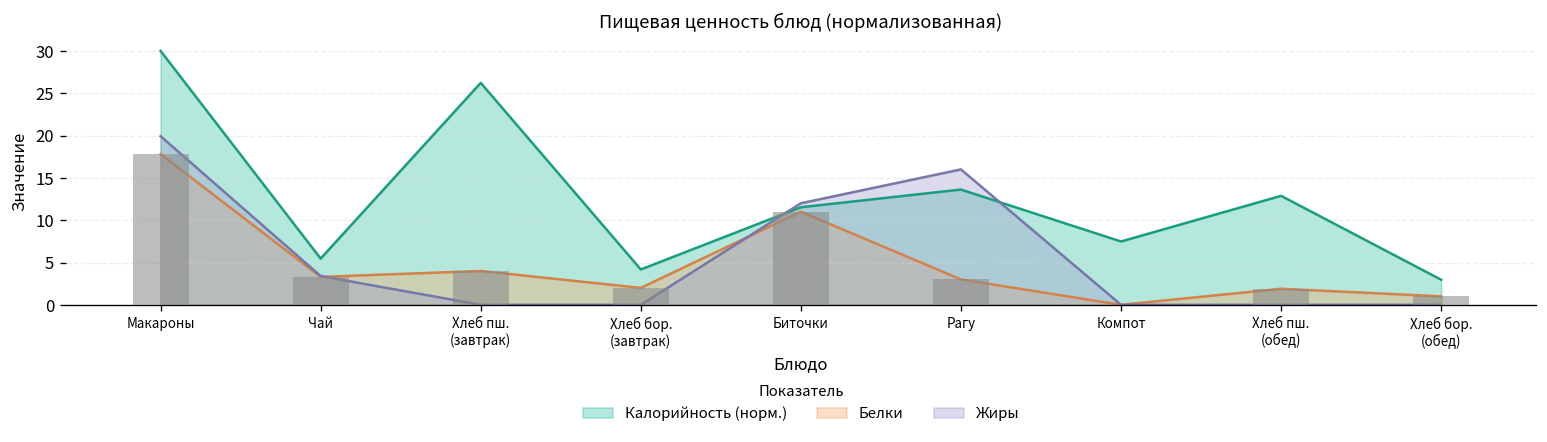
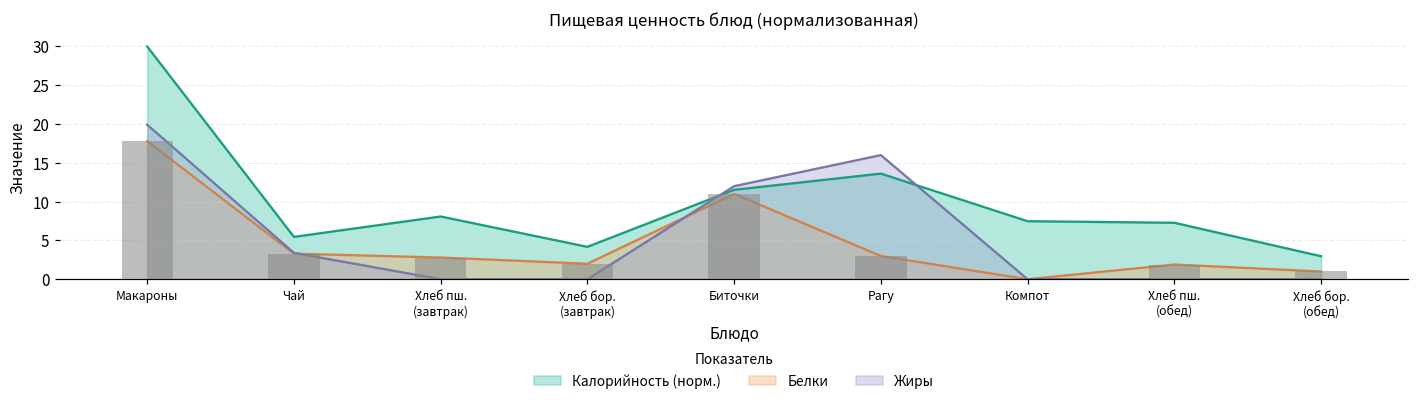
Калорийность (норм.), Хлеб пш. (завтрак): 26 -> 8
Белки, Хлеб пш. (завтрак): 4 -> 3
Калорийность (норм.), Хлеб пш. (обед): 13 -> 7
